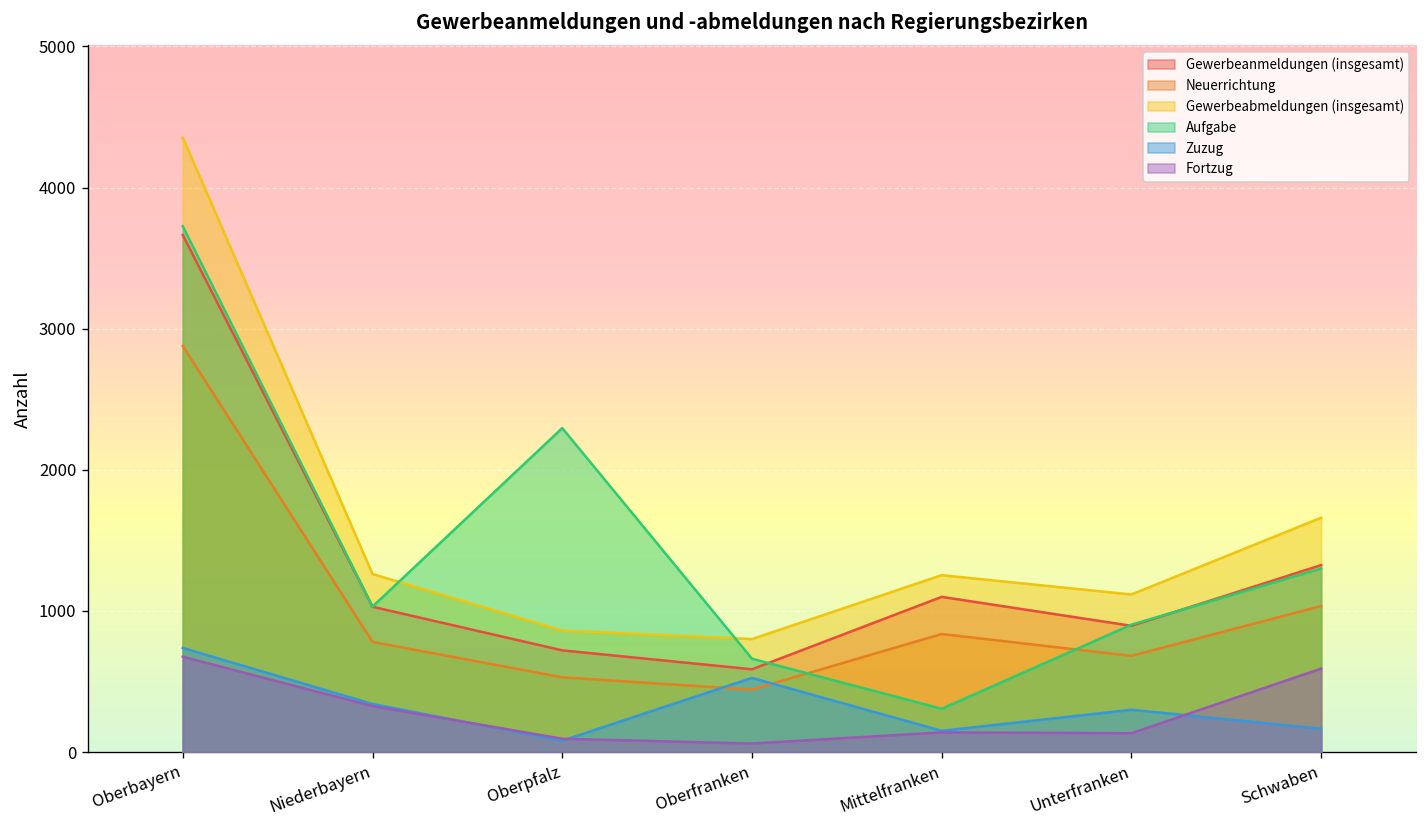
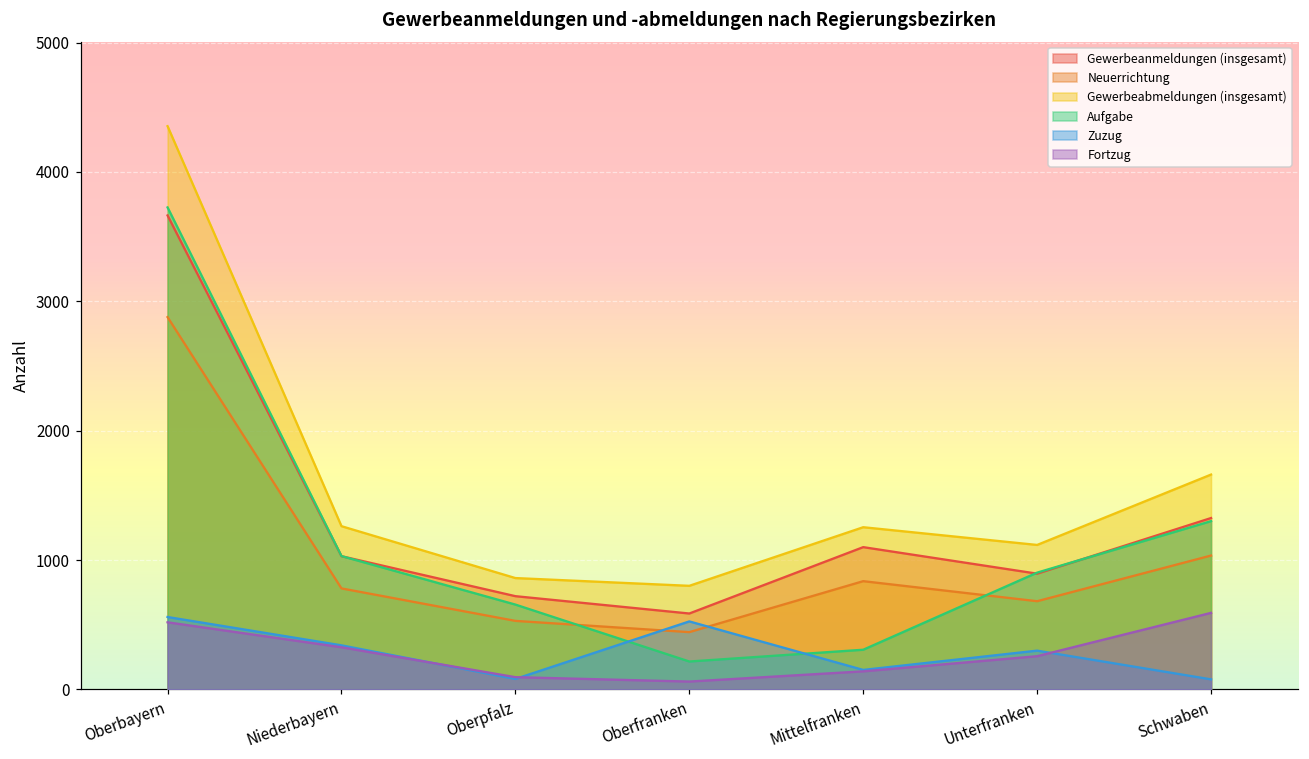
Zuzug, Oberbayern: 740 -> 560
Fortzug, Oberbayern: 680 -> 520
Aufgabe, Oberpfalz: 2300 -> 660
Aufgabe, Oberfranken: 660 -> 220
Fortzug, Unterfranken: 130 -> 260
Zuzug, Schwaben: 170 -> 80
